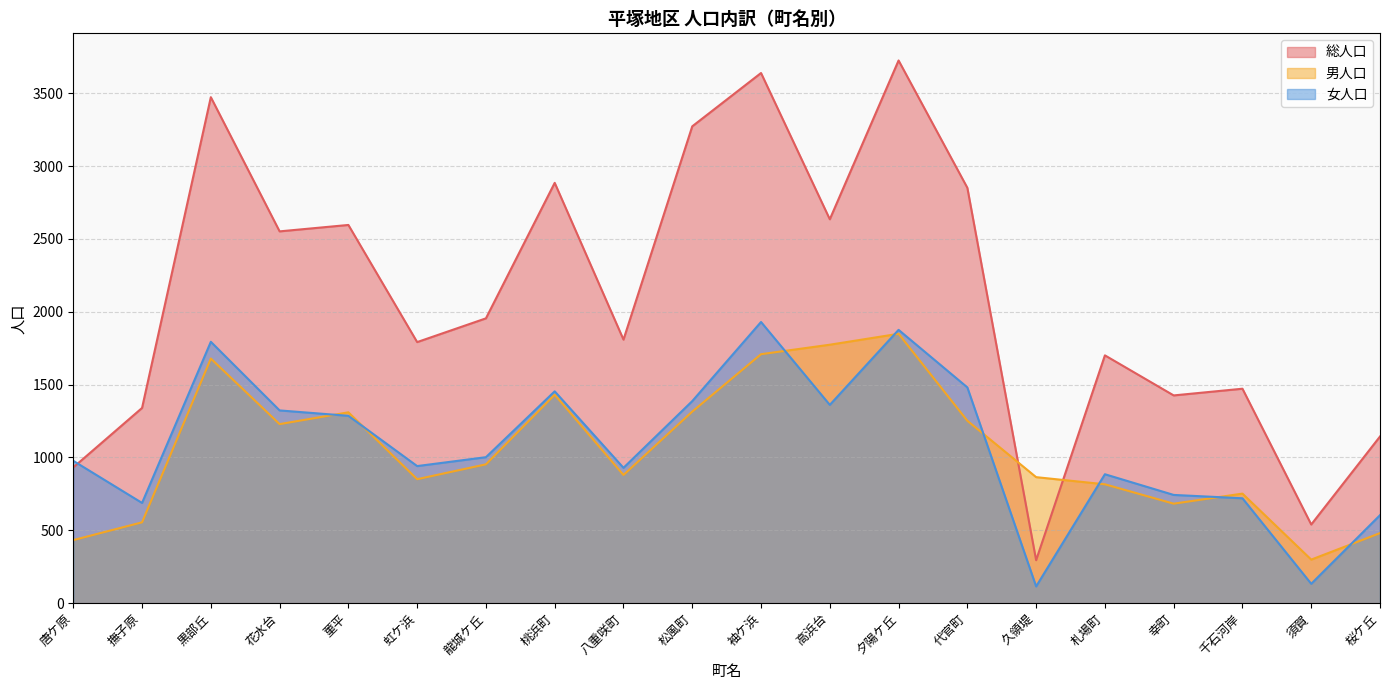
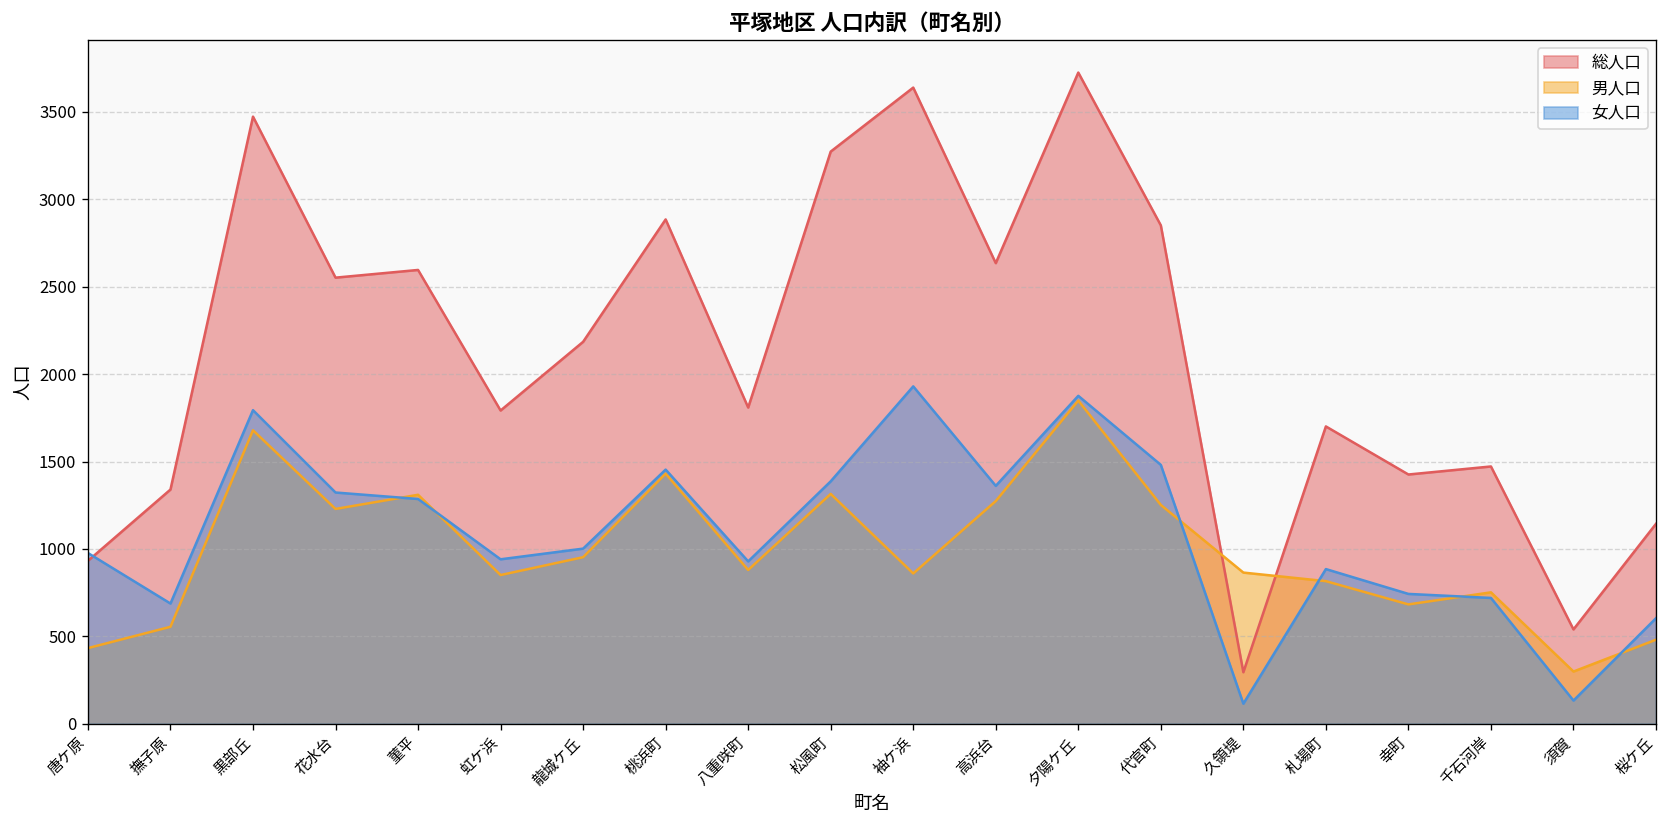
総人口, 龍城ケ丘: 1960 -> 2190
男人口, 袖ケ浜: 1710 -> 860
男人口, 高浜台: 1770 -> 1270
